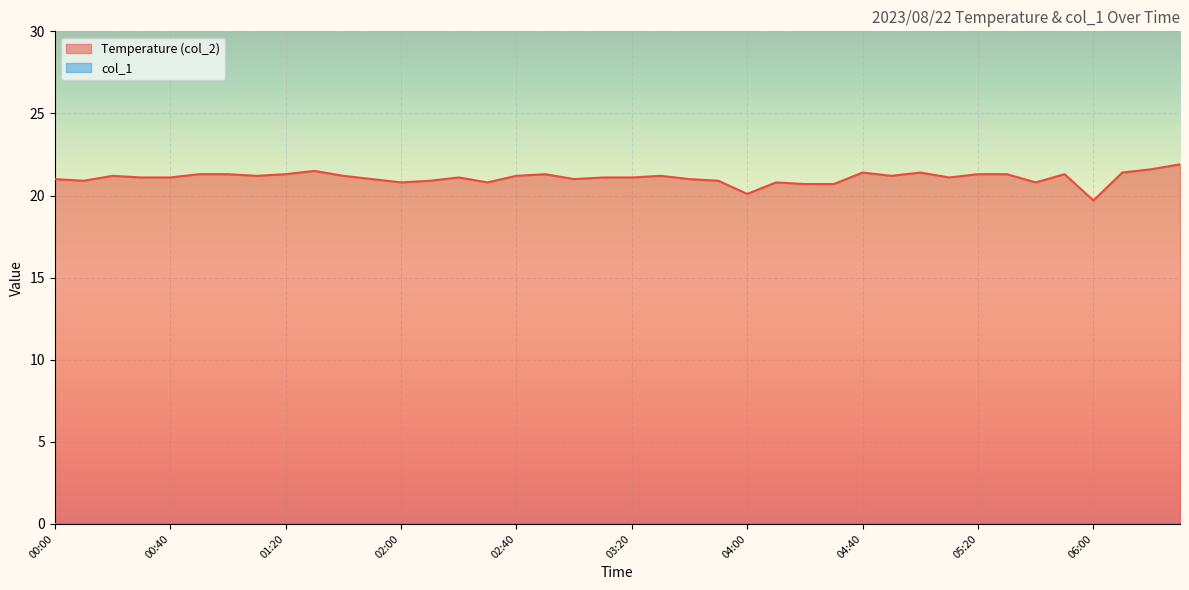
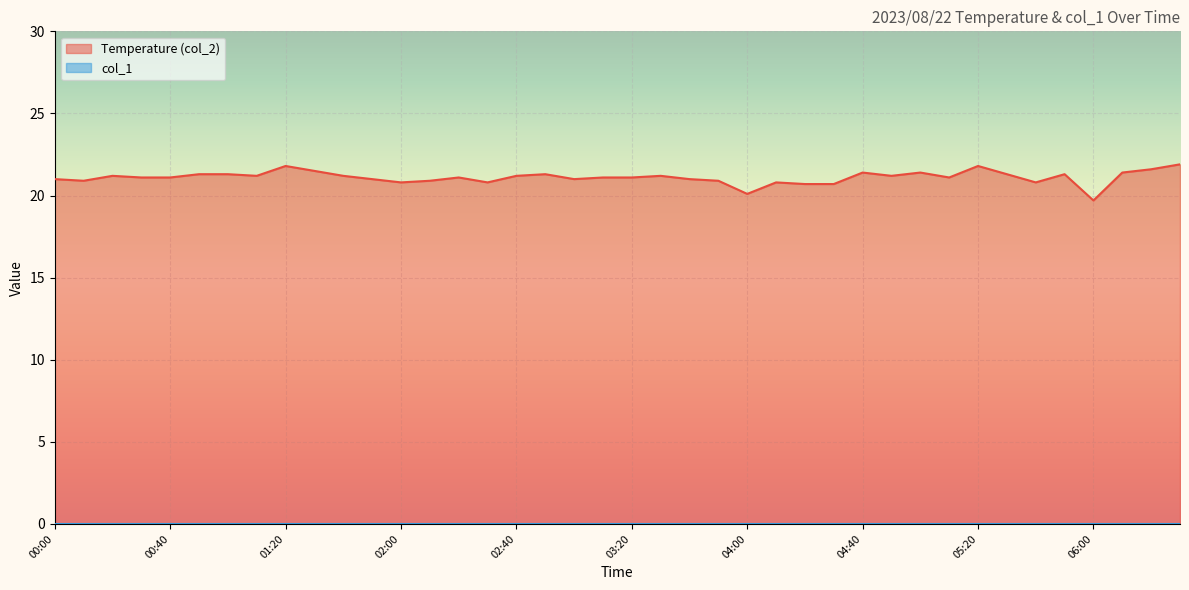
Temperature (col_2), 01:20: 21.3 -> 21.8
Temperature (col_2), 05:20: 21.3 -> 21.8
